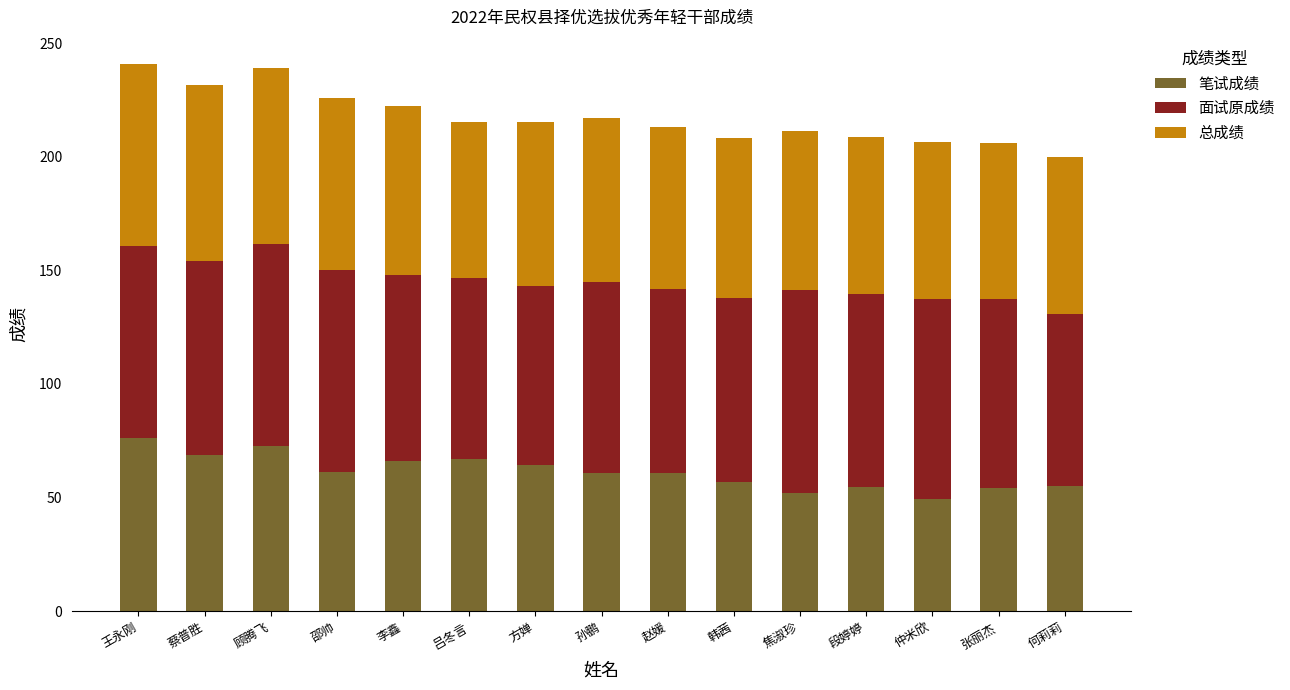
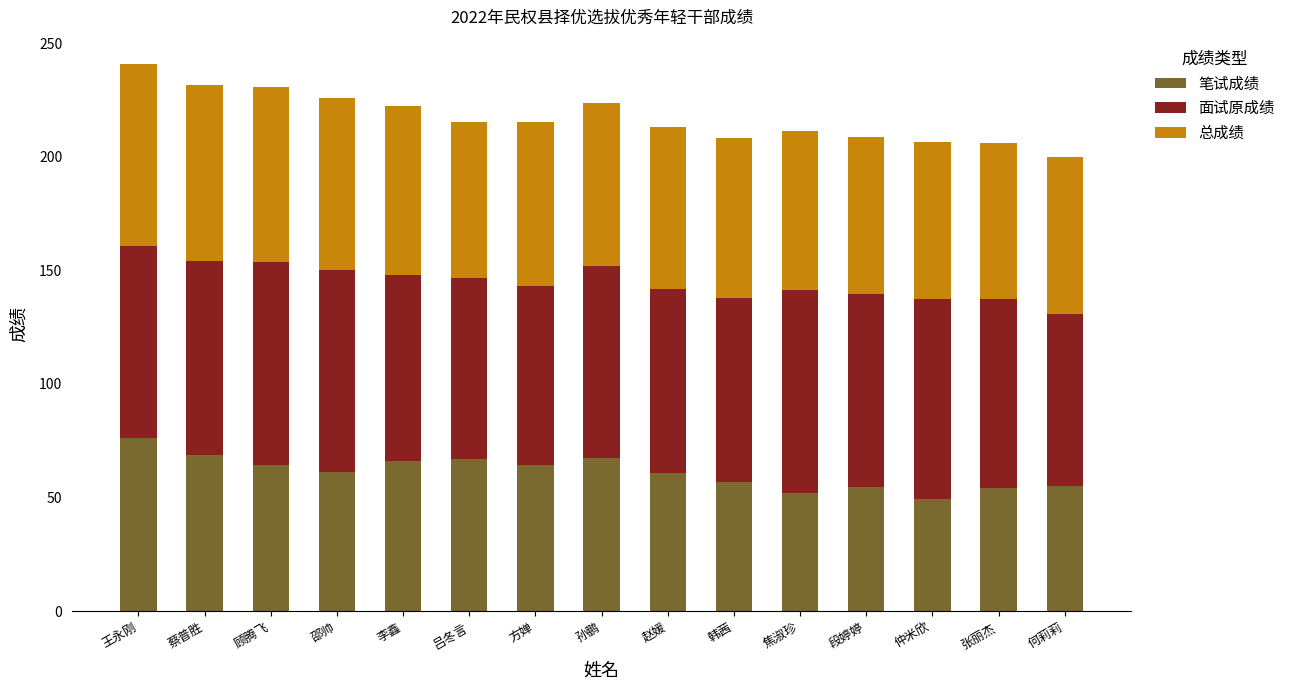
笔试成绩, 顾腾飞: 73 -> 64
笔试成绩, 孙鹏: 61 -> 67
